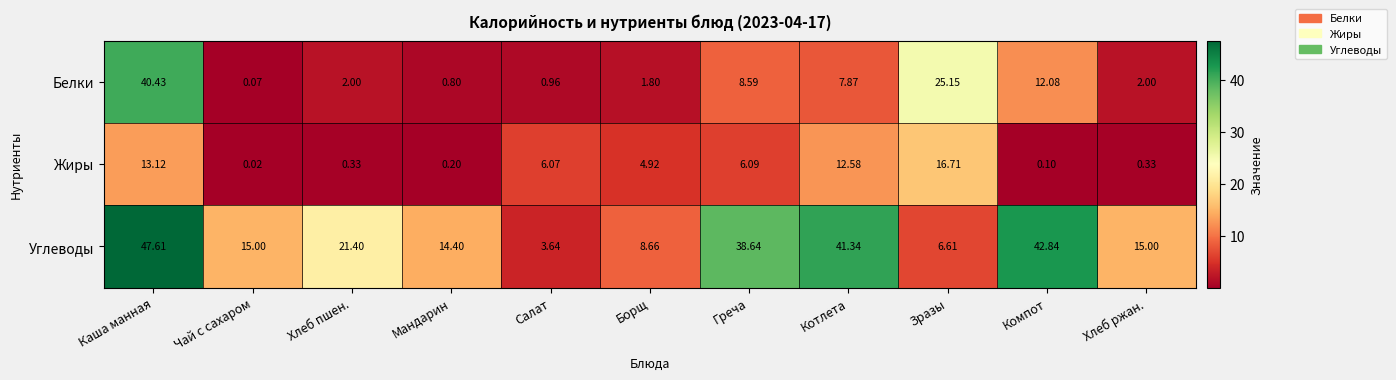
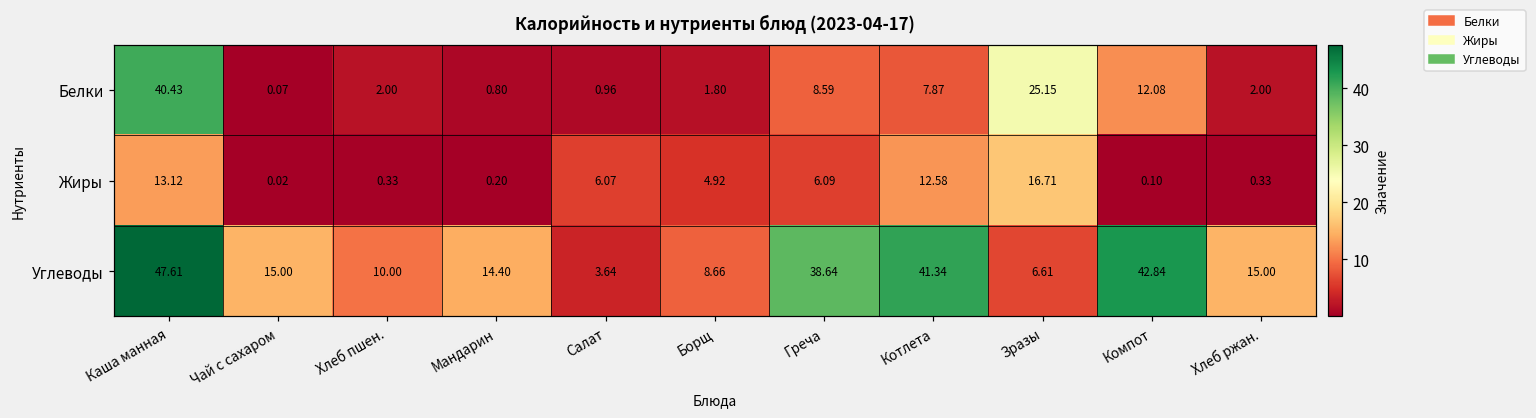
Углеводы, Хлеб пшен.: 21.40 -> 10.00
